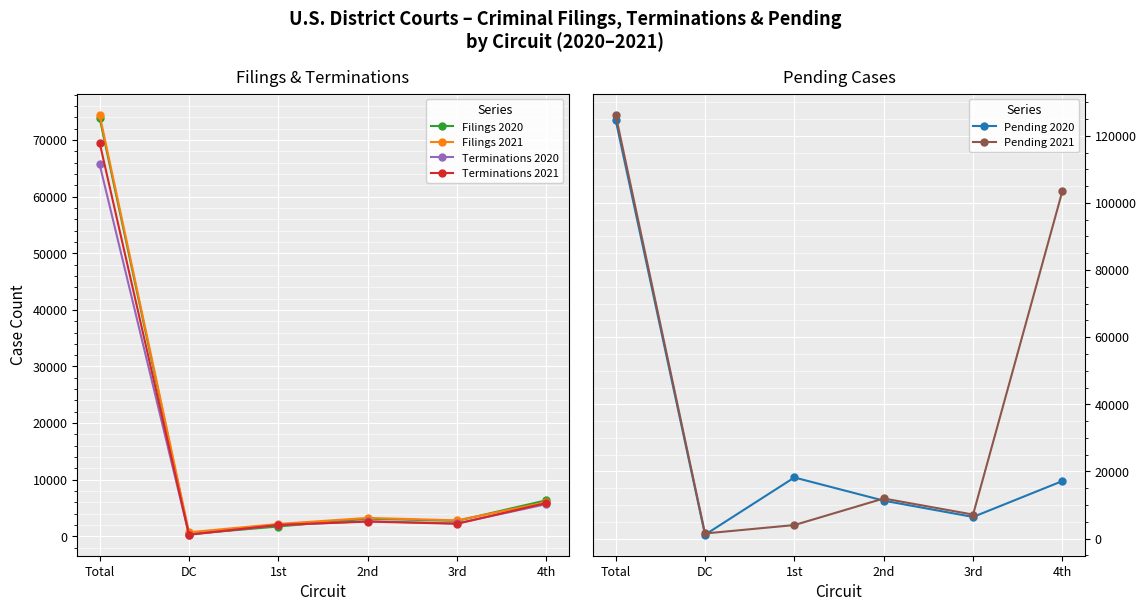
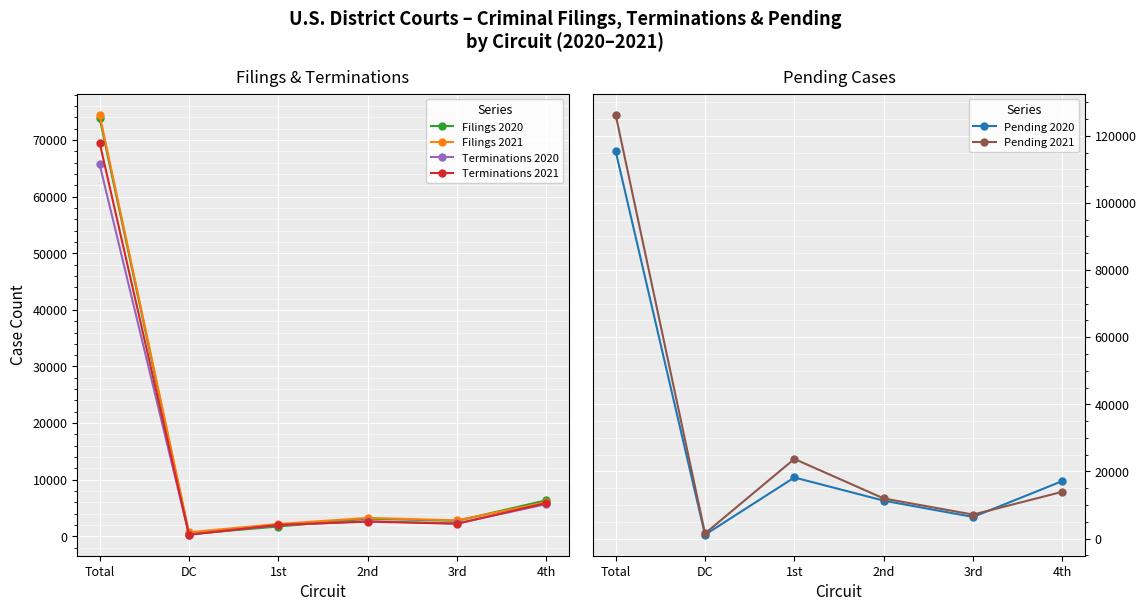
Pending Cases, Pending 2020, Total: 125000 -> 115000
Pending Cases, Pending 2021, 1st: 4000 -> 24000
Pending Cases, Pending 2021, 4th: 104000 -> 14000
